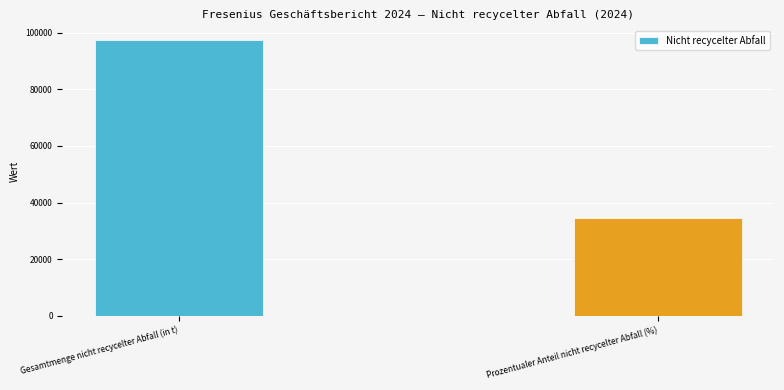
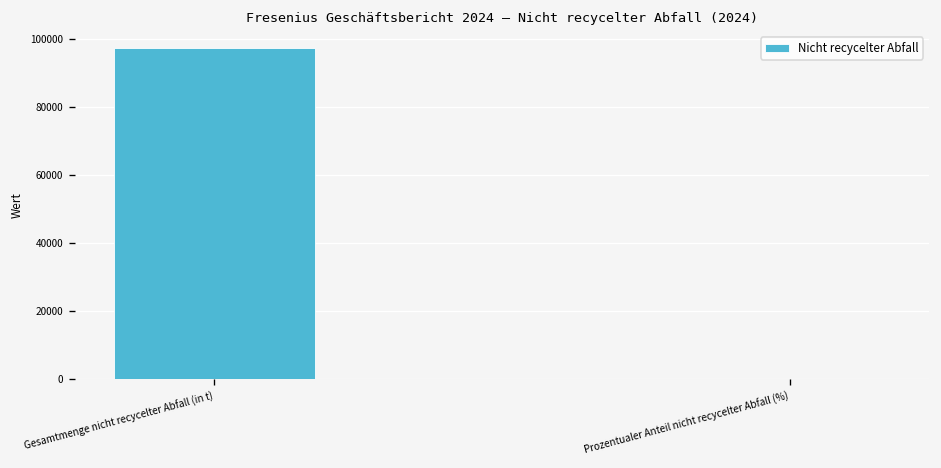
Prozentualer Anteil nicht recycelter Abfall (%): 34000 -> 0
